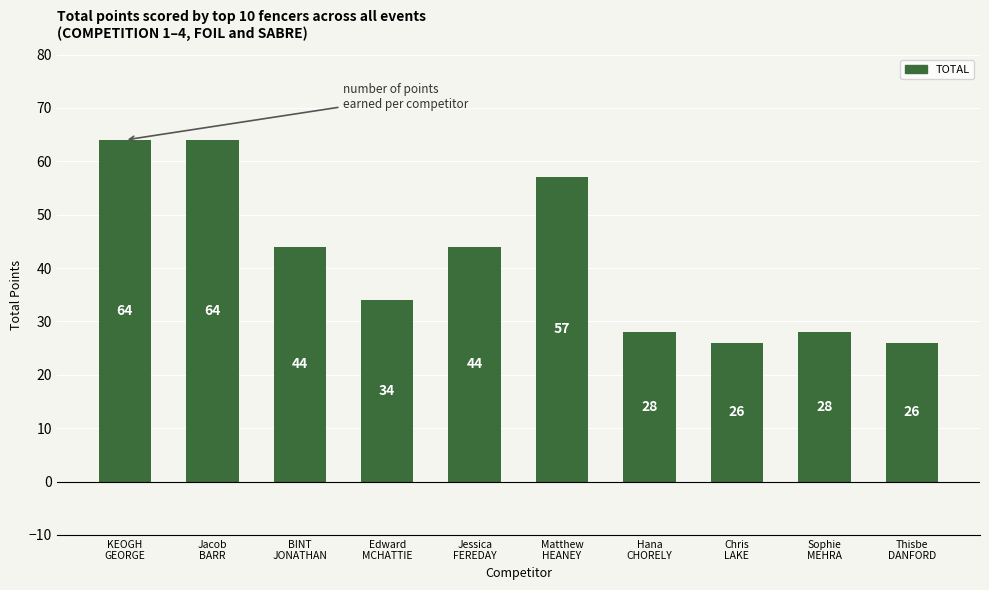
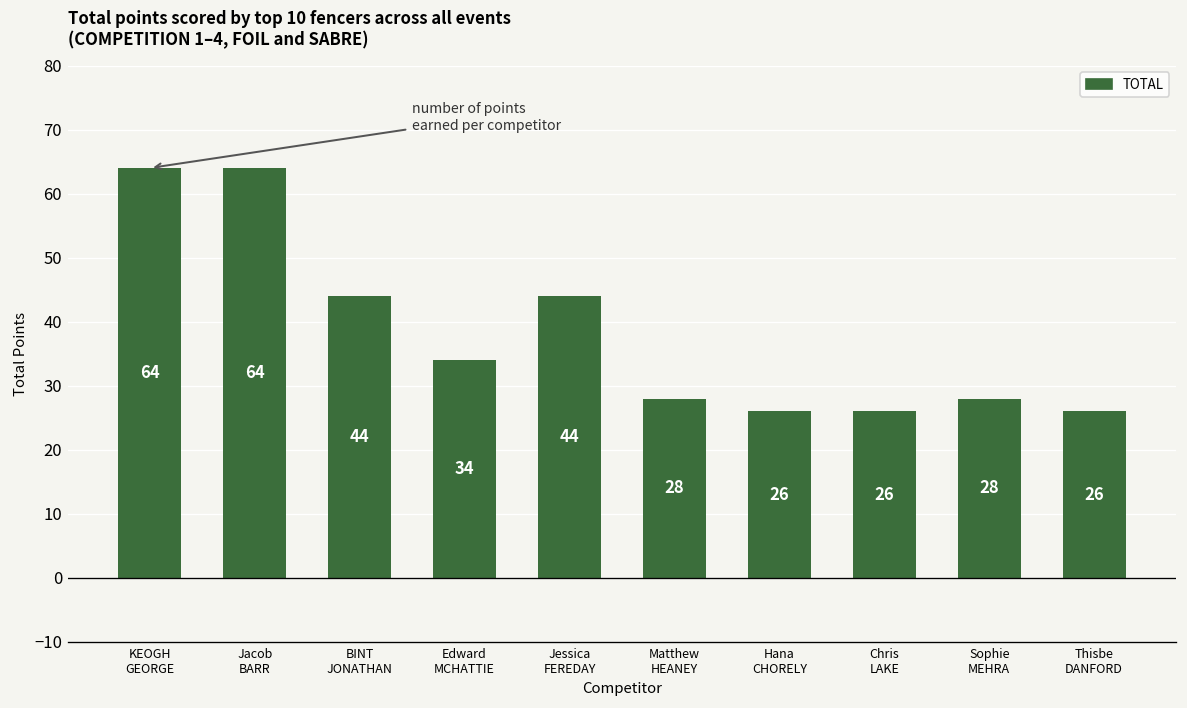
Matthew HEANEY: 57 -> 28
Hana CHORELY: 28 -> 26
